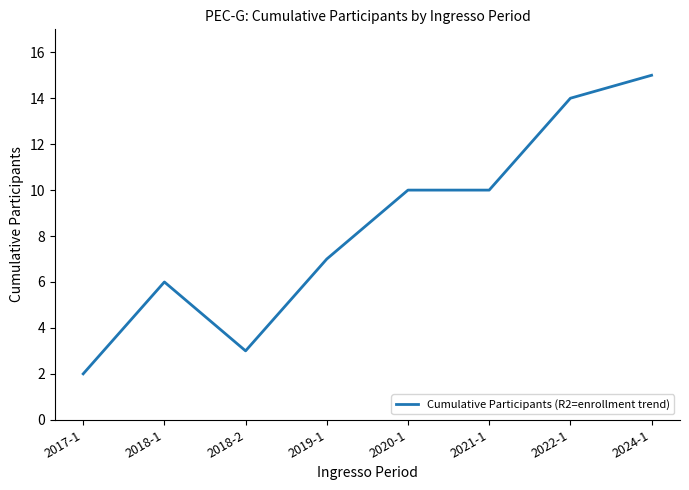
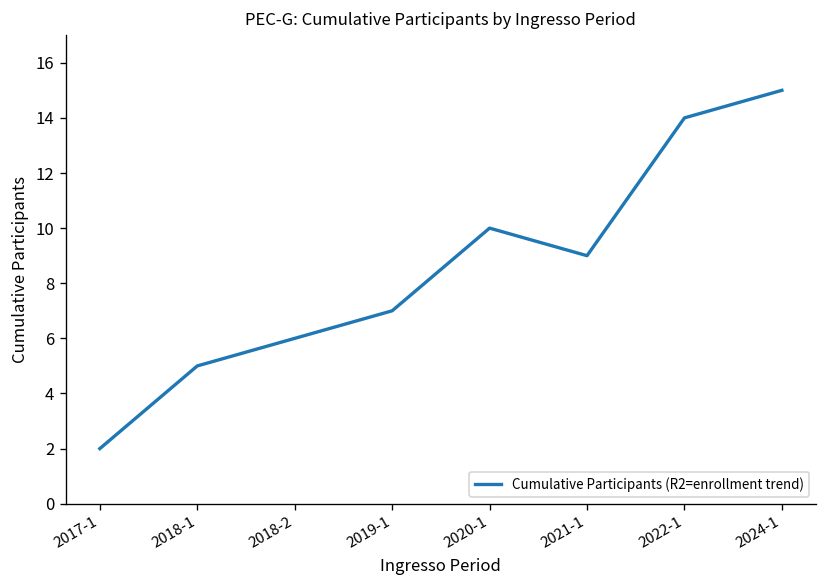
2018-1: 6 -> 5
2018-2: 3 -> 6
2021-1: 10 -> 9
